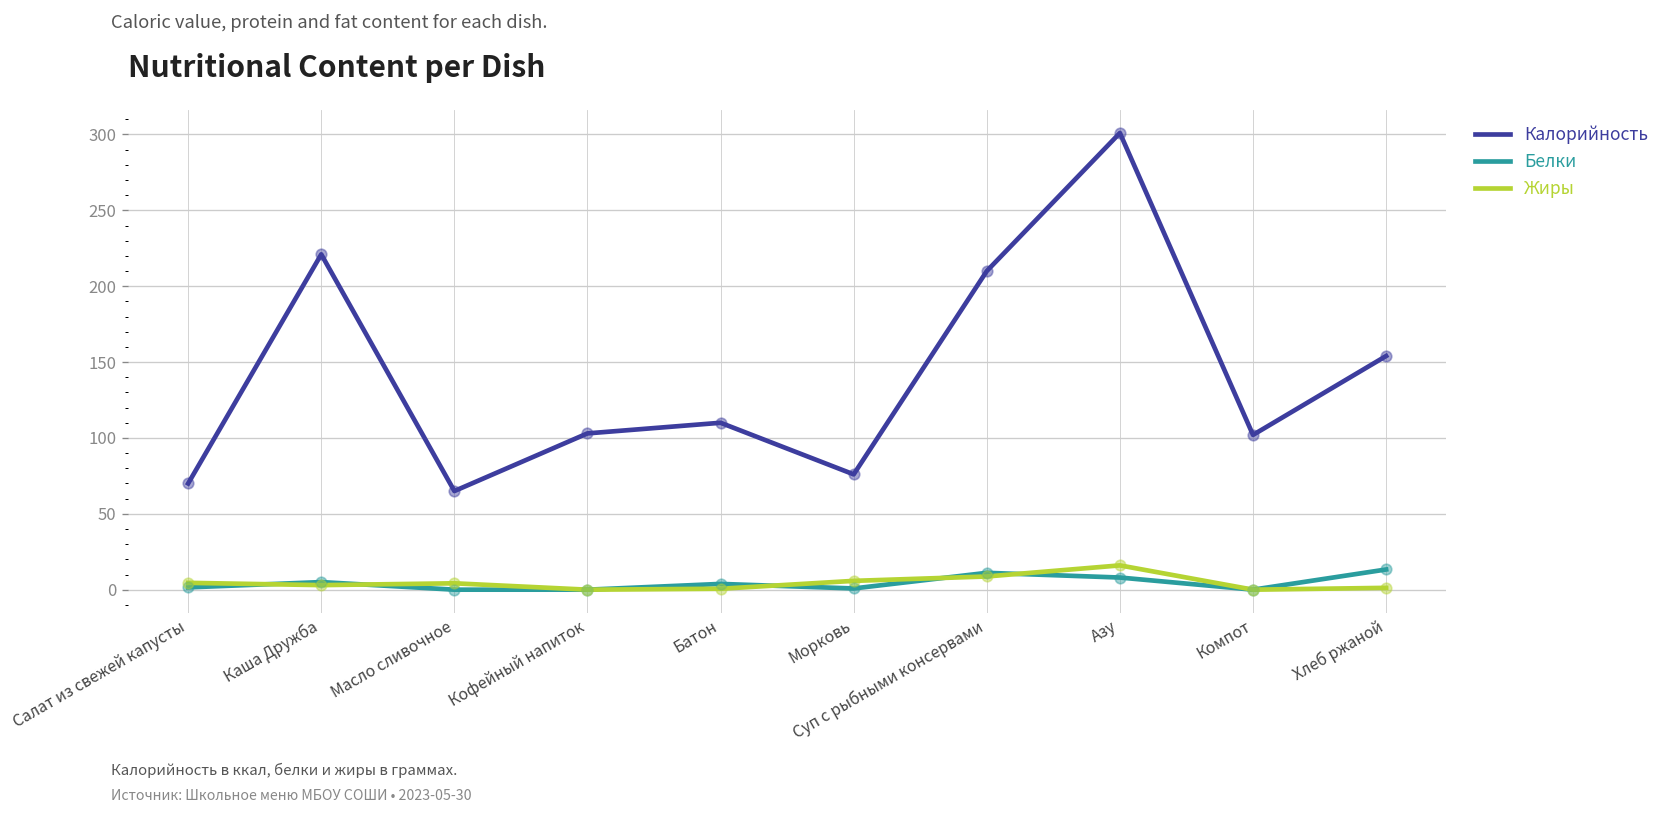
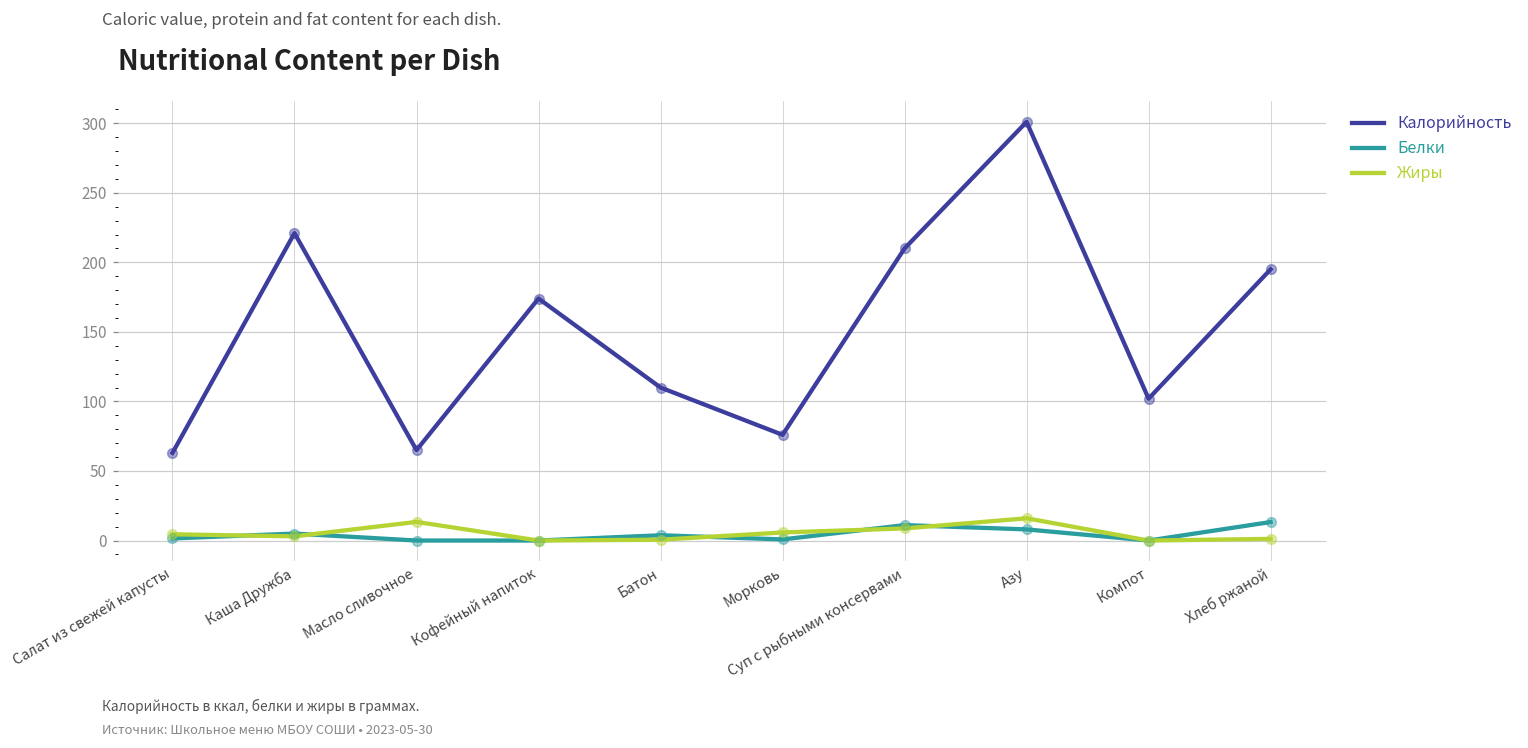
Калорийность, Салат из свежей капусты: 70 -> 63
Жиры, Масло сливочное: 4 -> 13
Калорийность, Кофейный напиток: 103 -> 174
Калорийность, Хлеб ржаной: 154 -> 195
